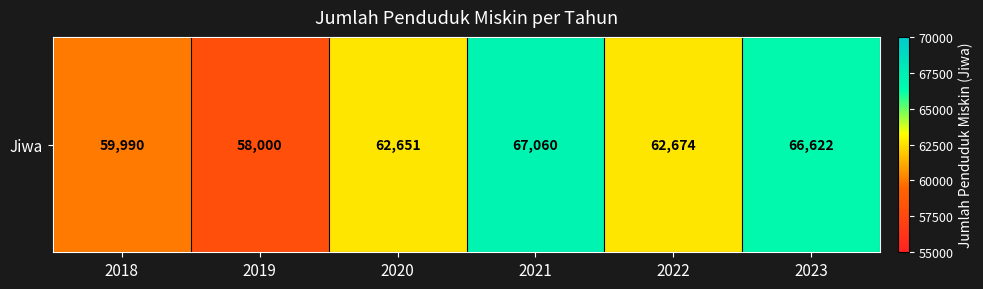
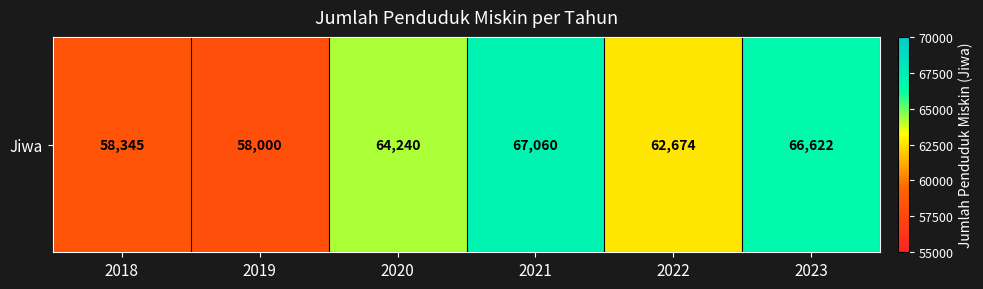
Jiwa, 2018: 59,990 -> 58,345
Jiwa, 2020: 62,651 -> 64,240
